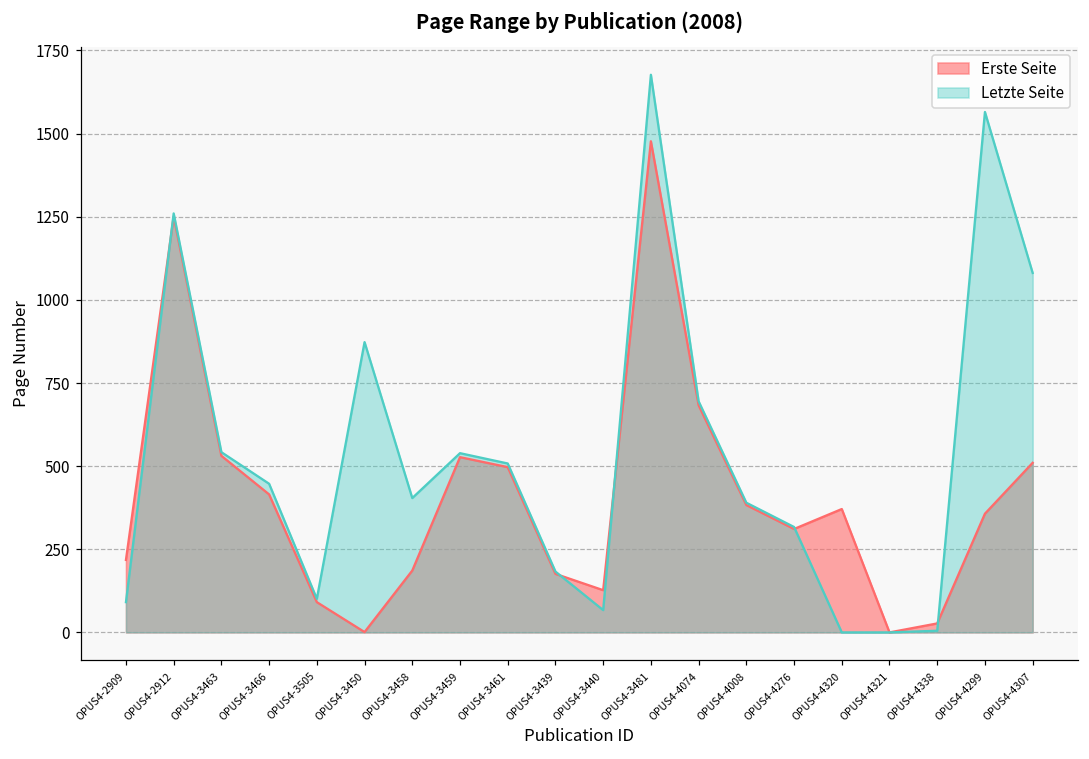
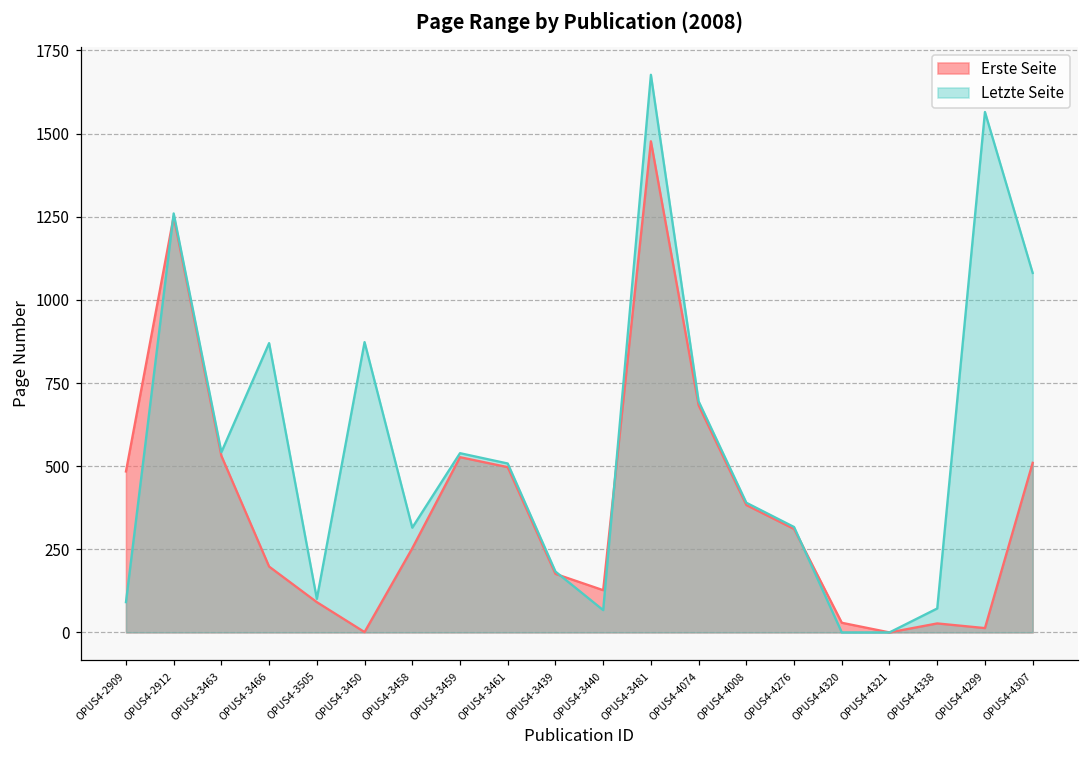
Erste Seite, OPUS4-2909: 220 -> 480
Erste Seite, OPUS4-3466: 420 -> 200
Letzte Seite, OPUS4-3466: 450 -> 870
Erste Seite, OPUS4-3458: 190 -> 250
Letzte Seite, OPUS4-3458: 400 -> 320
Erste Seite, OPUS4-4320: 370 -> 30
Letzte Seite, OPUS4-4338: 10 -> 70
Erste Seite, OPUS4-4299: 360 -> 10
